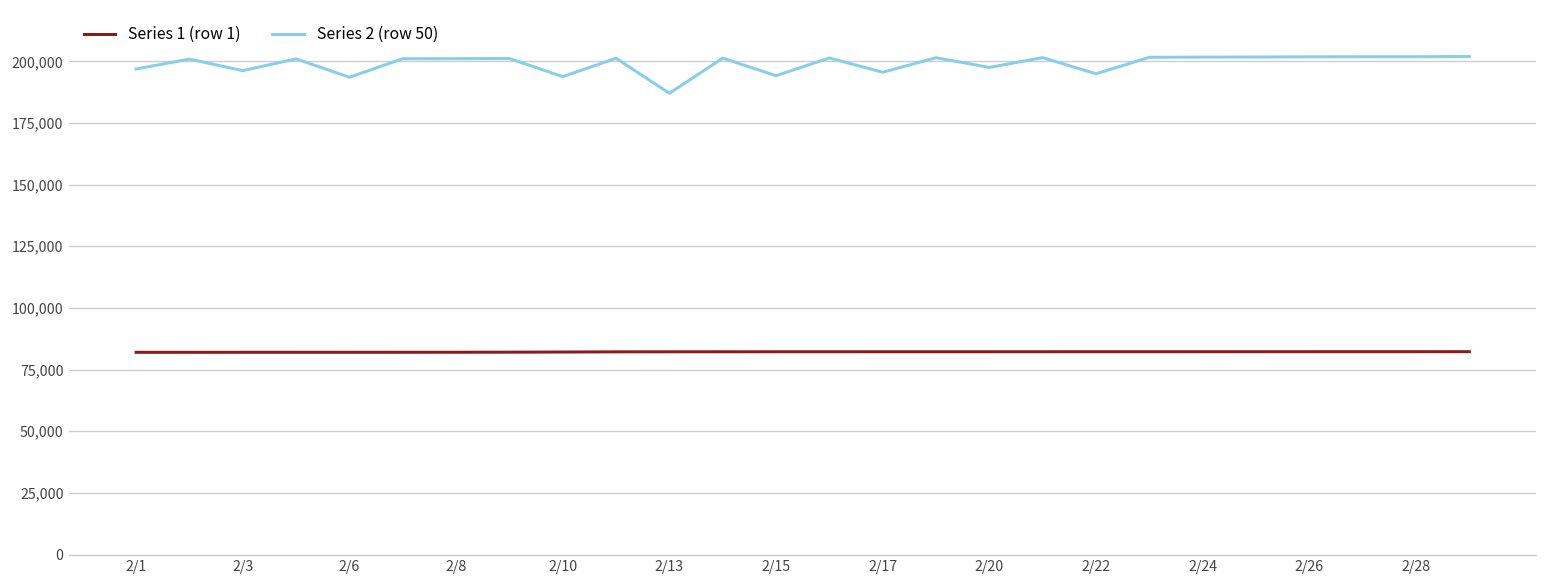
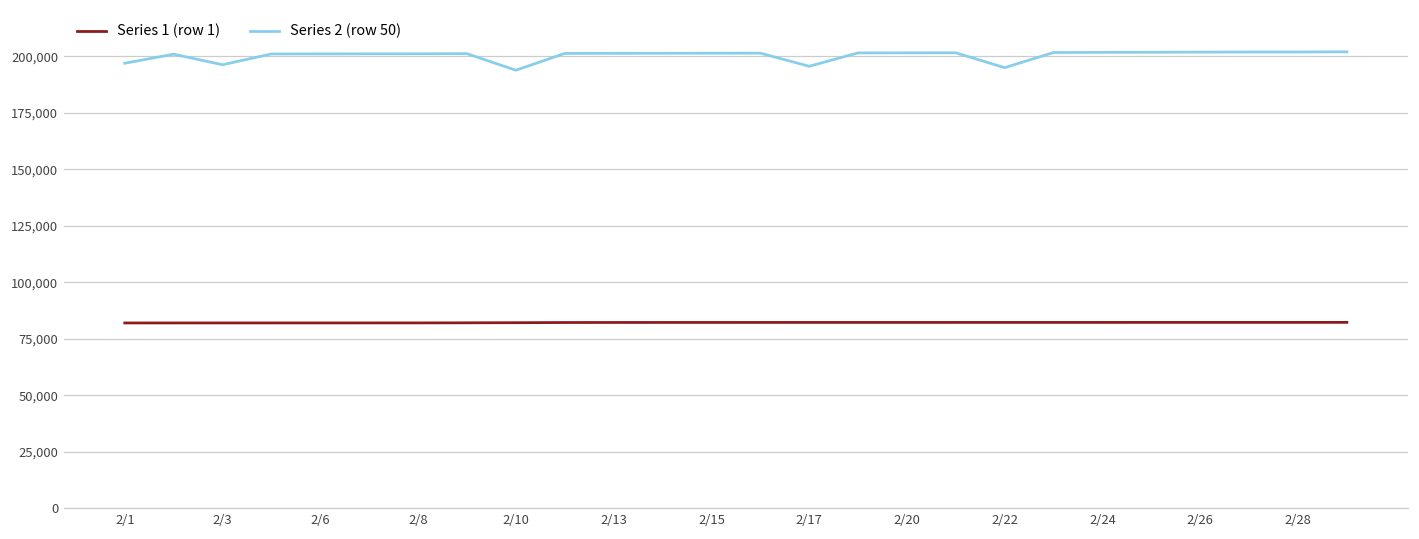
Series 2 (row 50), 2/6: 194,000 -> 201,000
Series 2 (row 50), 2/13: 187,000 -> 201,000
Series 2 (row 50), 2/15: 194,000 -> 201,000
Series 2 (row 50), 2/20: 198,000 -> 201,000
